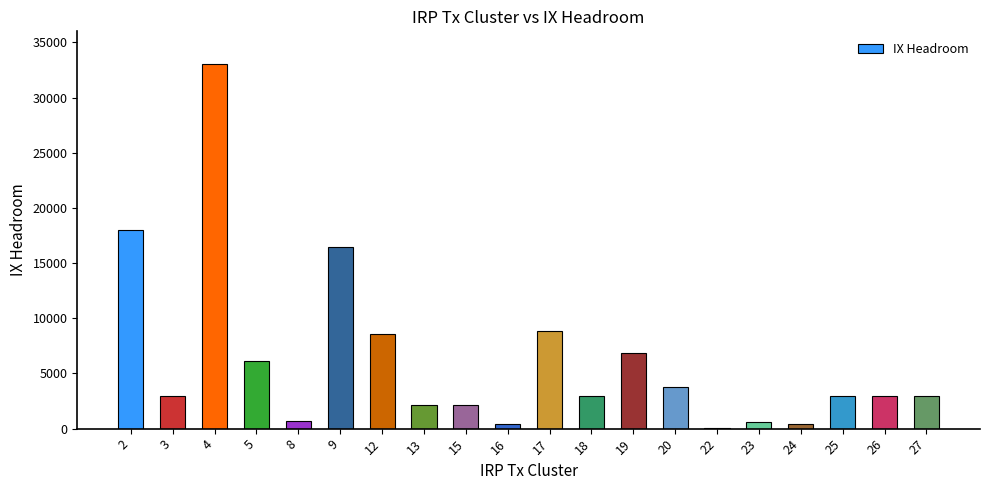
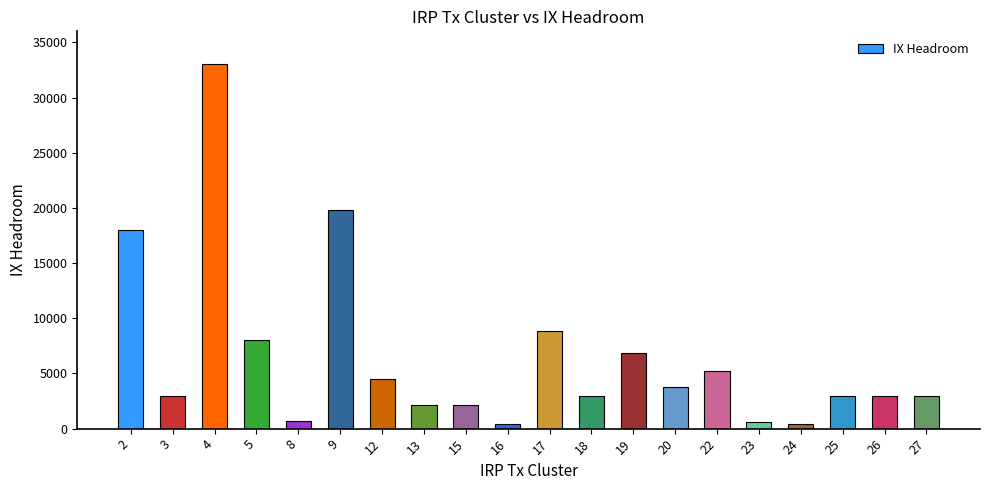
5: 6100 -> 8000
9: 16500 -> 19800
12: 8500 -> 4500
22: 100 -> 5200
